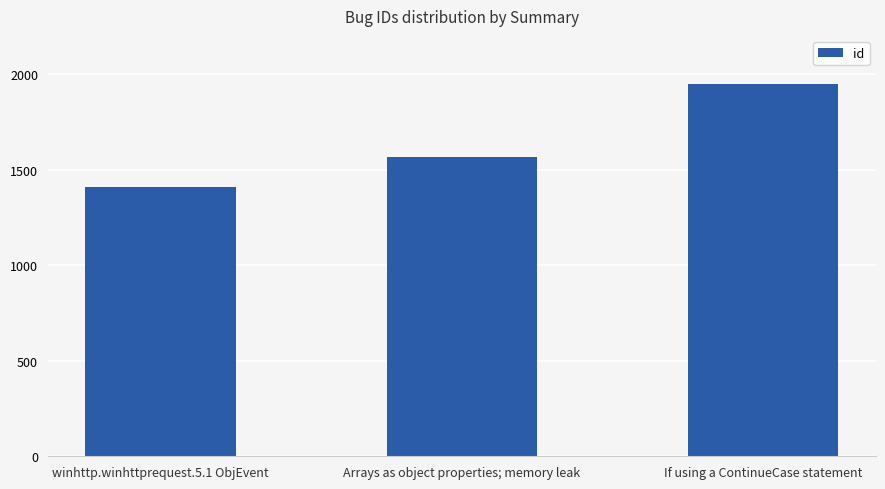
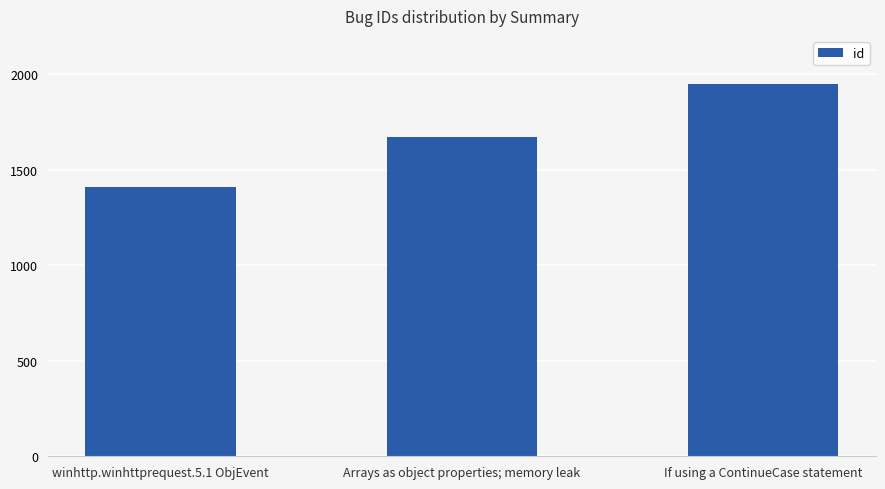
Arrays as object properties; memory leak: 1570 -> 1670
